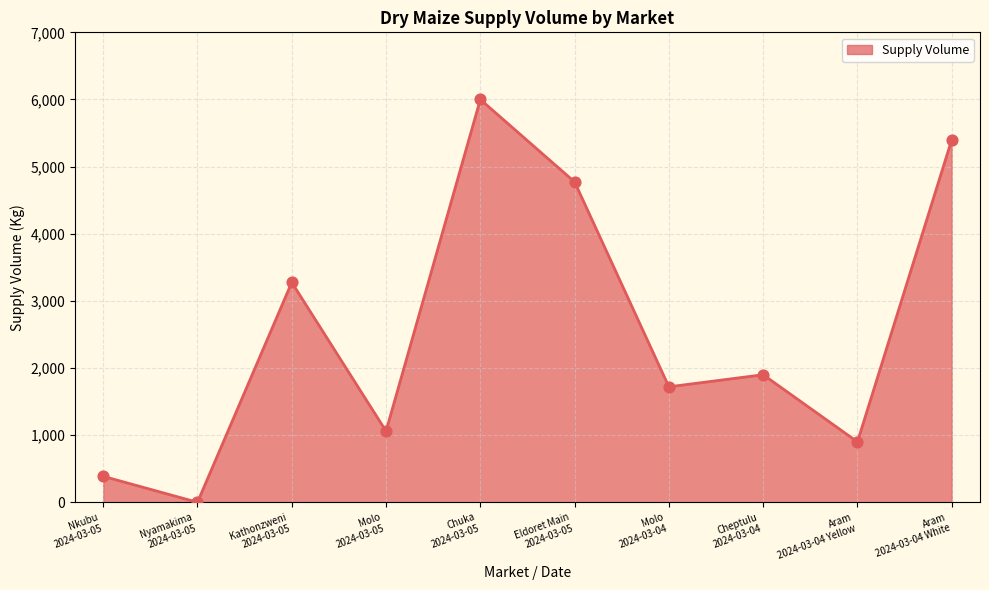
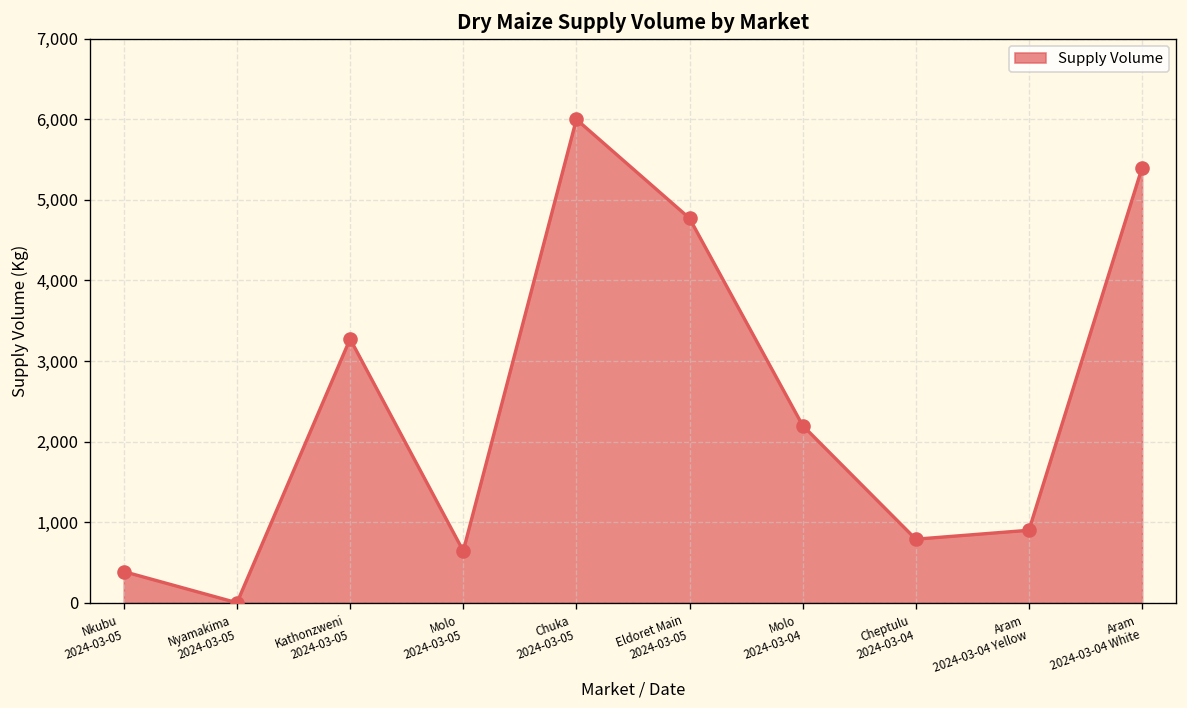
Molo 2024-03-05: 1,100 -> 600
Molo 2024-03-04: 1,700 -> 2,200
Cheptulu 2024-03-04: 1,900 -> 800
